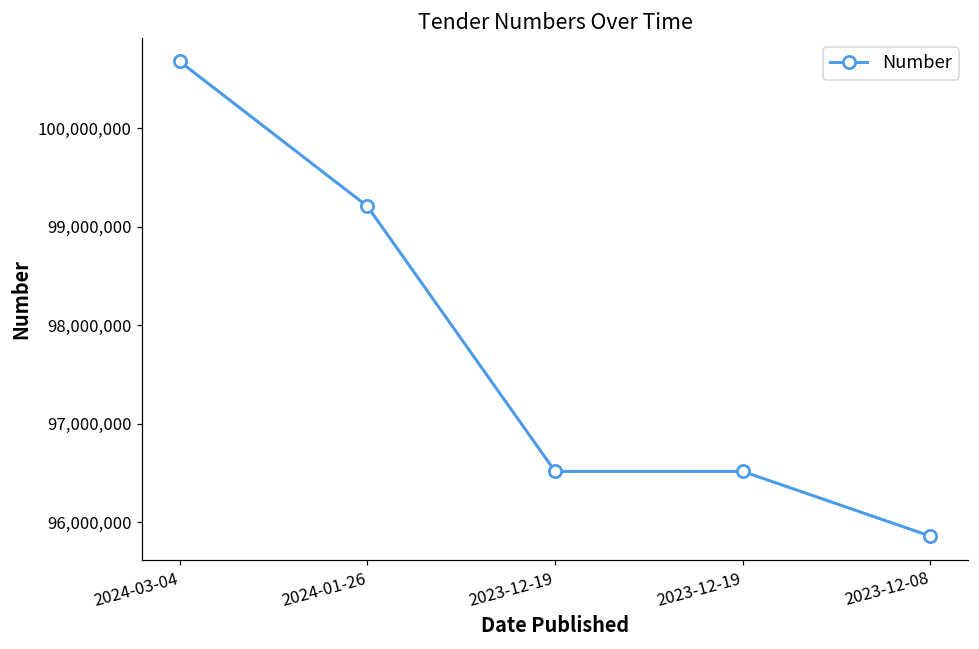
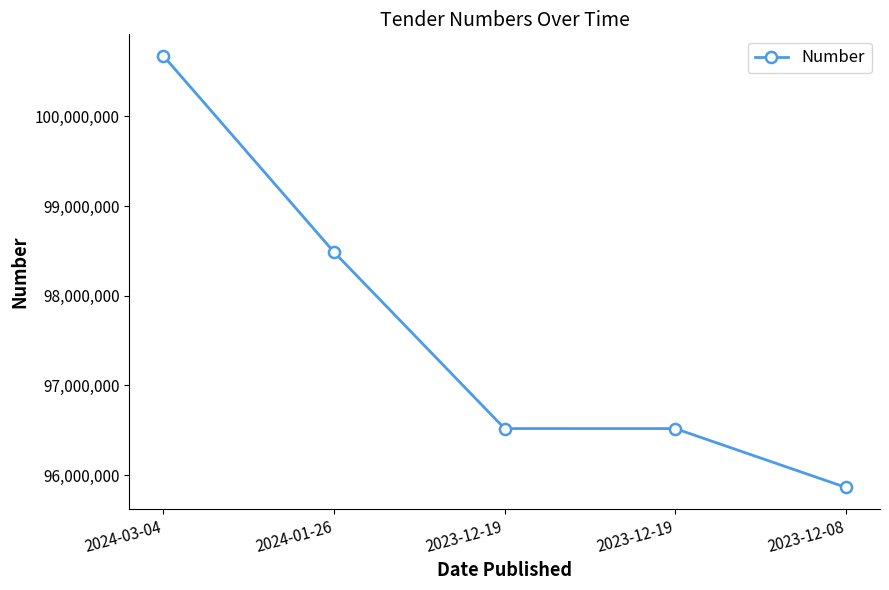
2024-01-26: 99,200,000 -> 98,500,000
